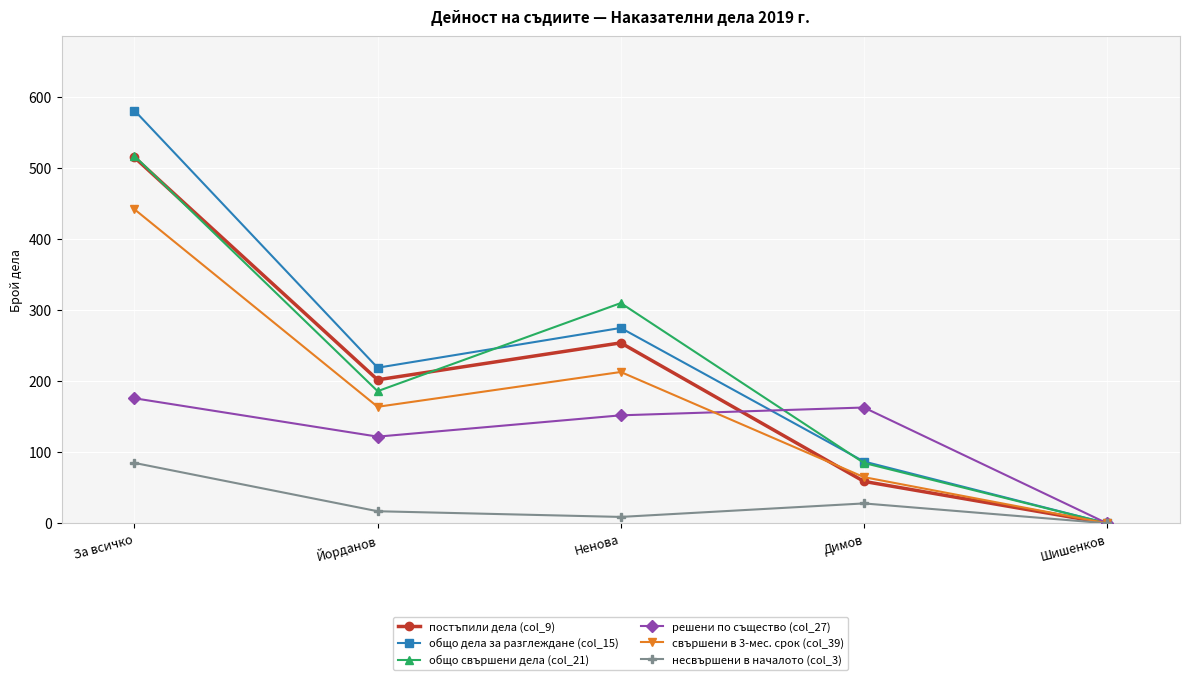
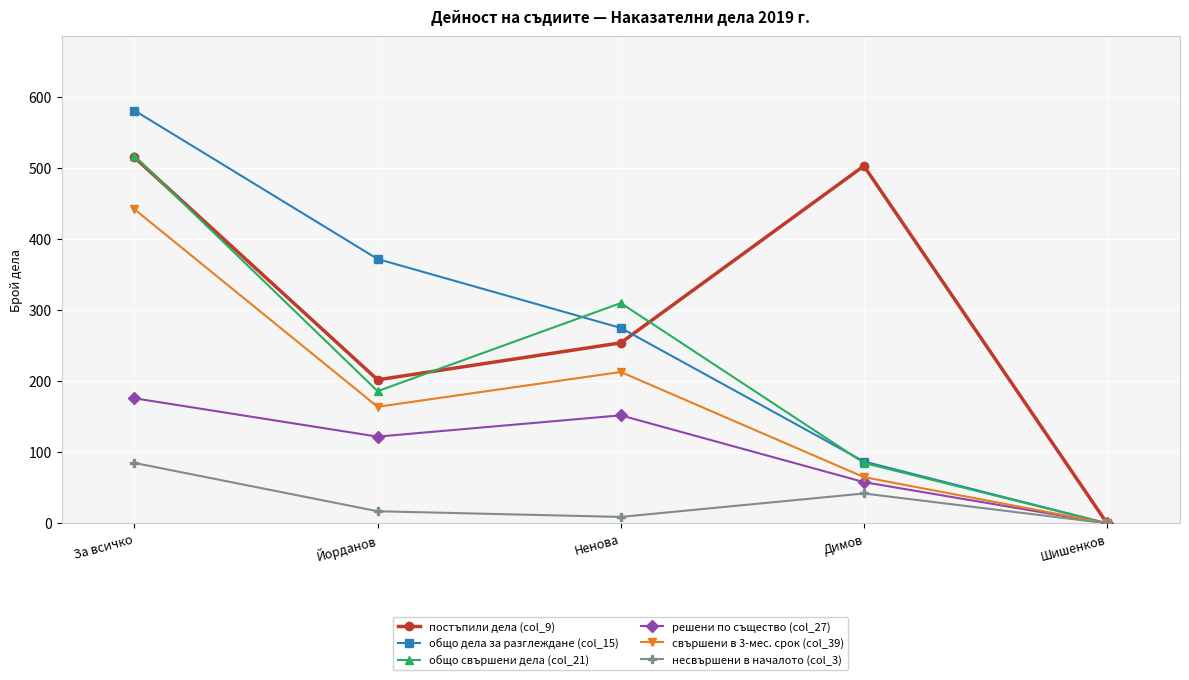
общо дела за разглеждане (col_15), Йорданов: 220 -> 370
постъпили дела (col_9), Димов: 60 -> 500
решени по същество (col_27), Димов: 160 -> 60
несвършени в началото (col_3), Димов: 30 -> 40
